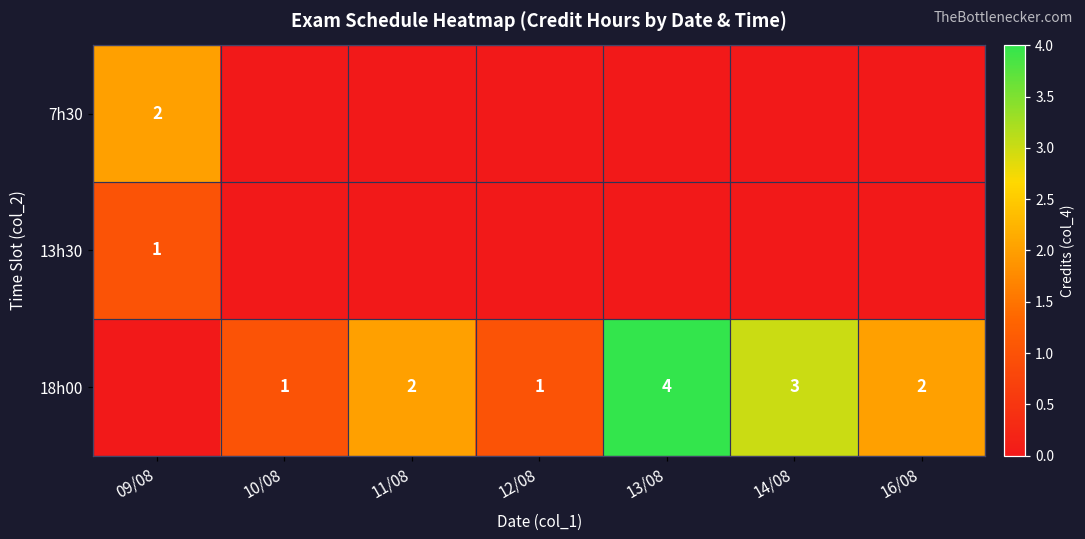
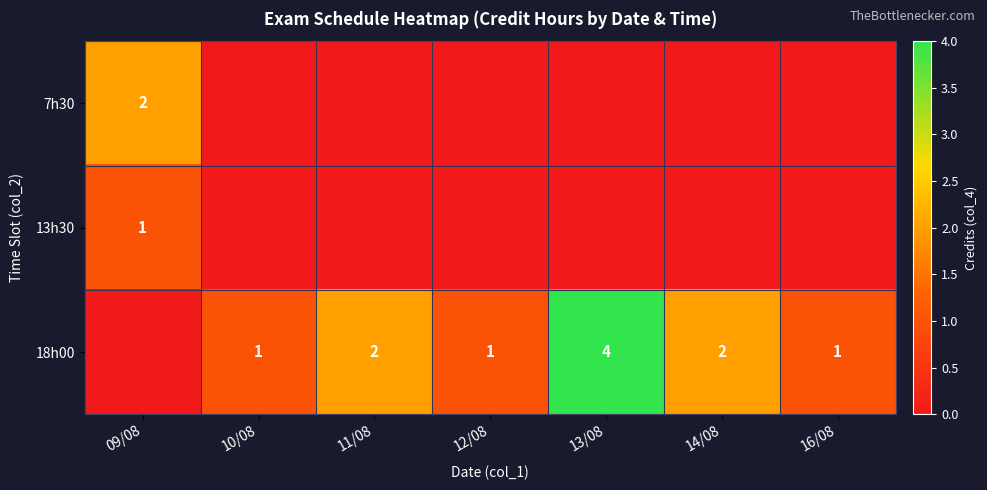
18h00, 14/08: 3 -> 2
18h00, 16/08: 2 -> 1
